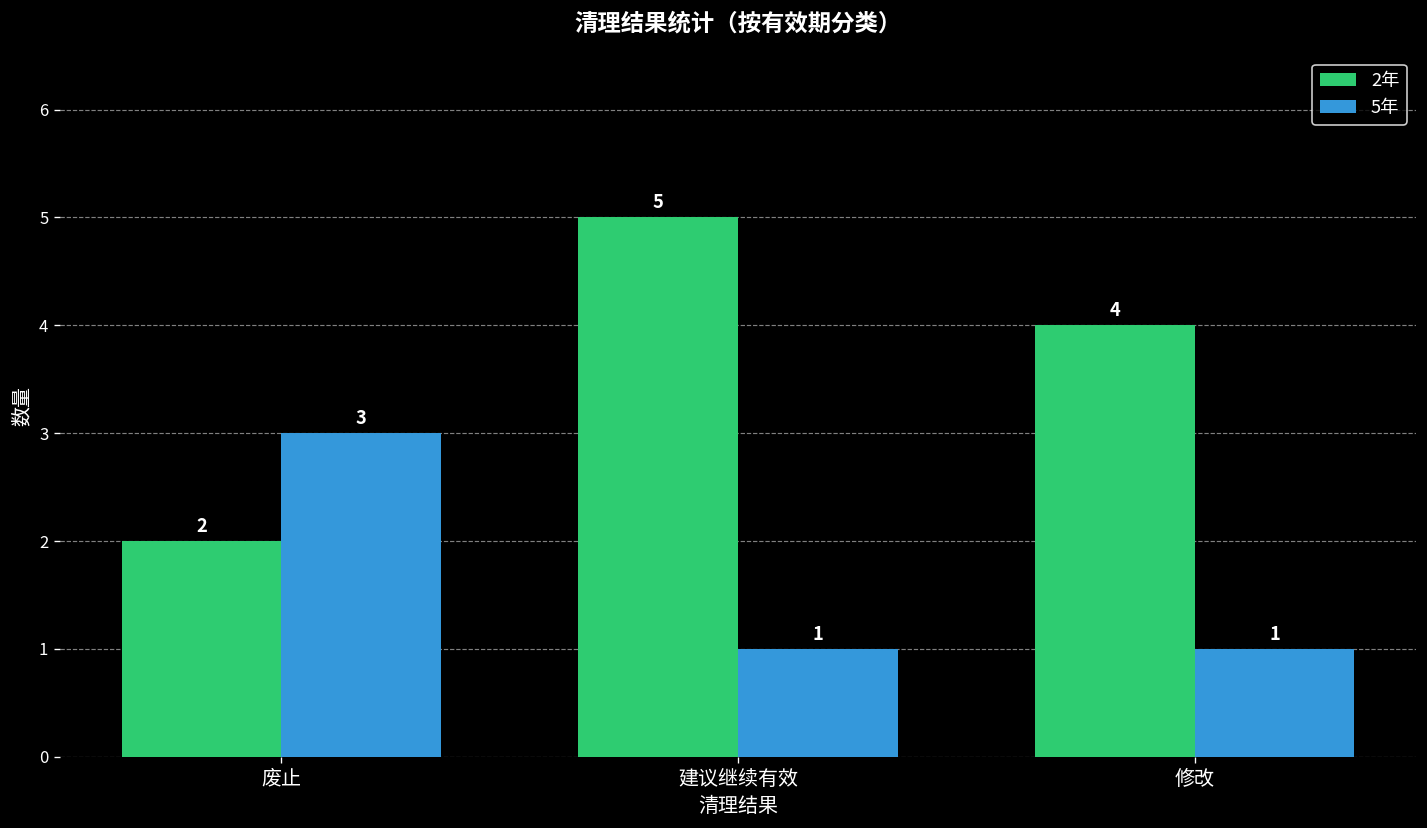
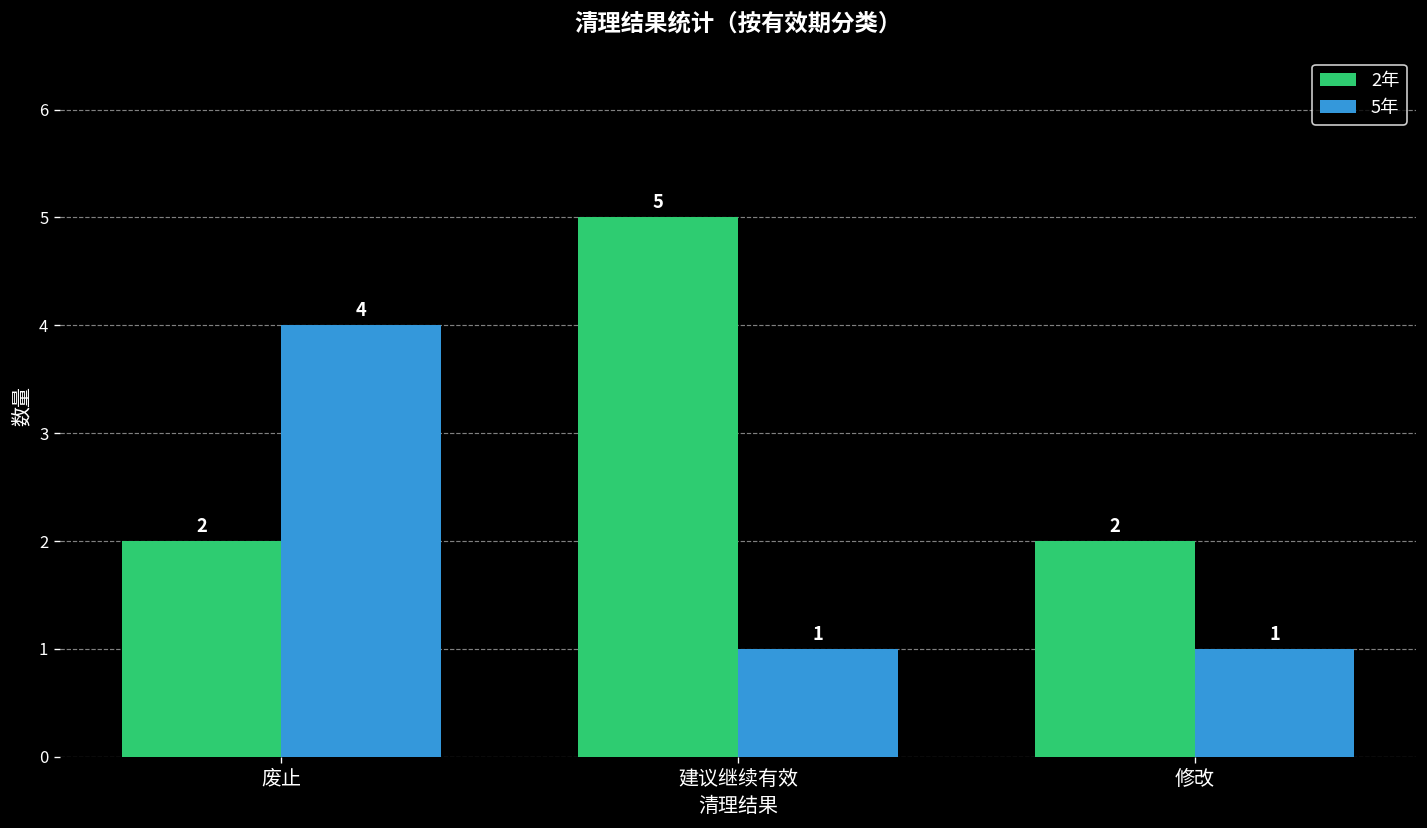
5年, 废止: 3 -> 4
2年, 修改: 4 -> 2
